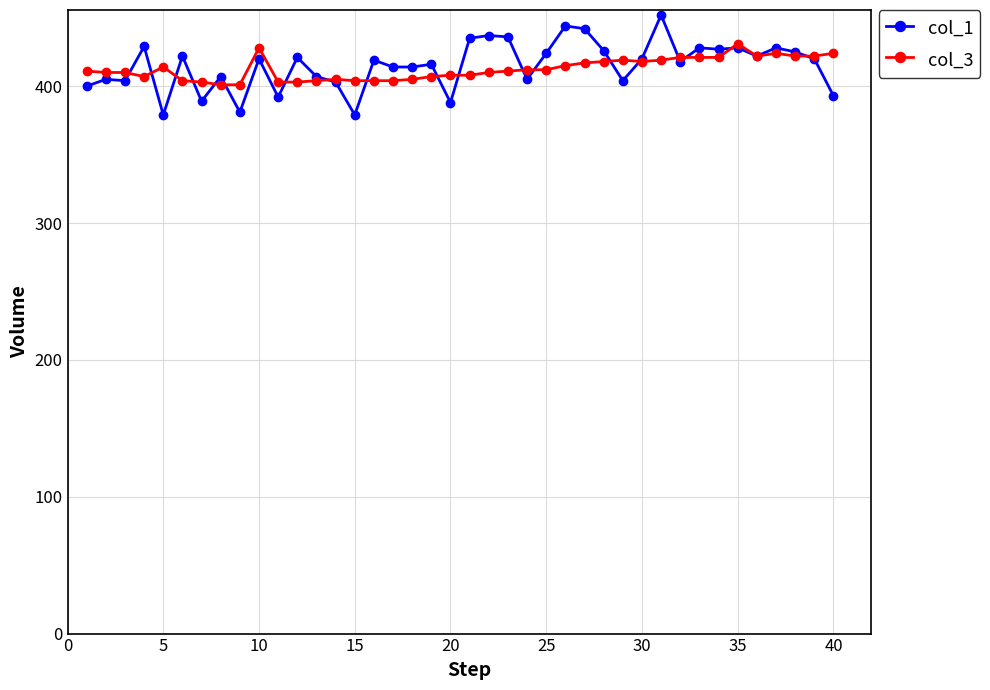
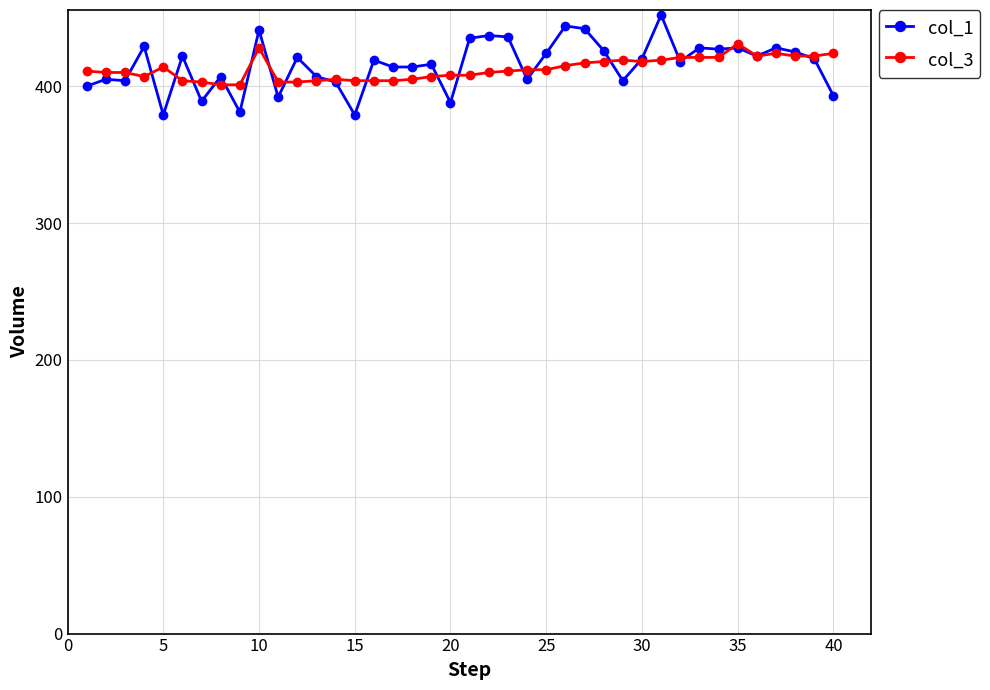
col_1, 10: 420 -> 441
